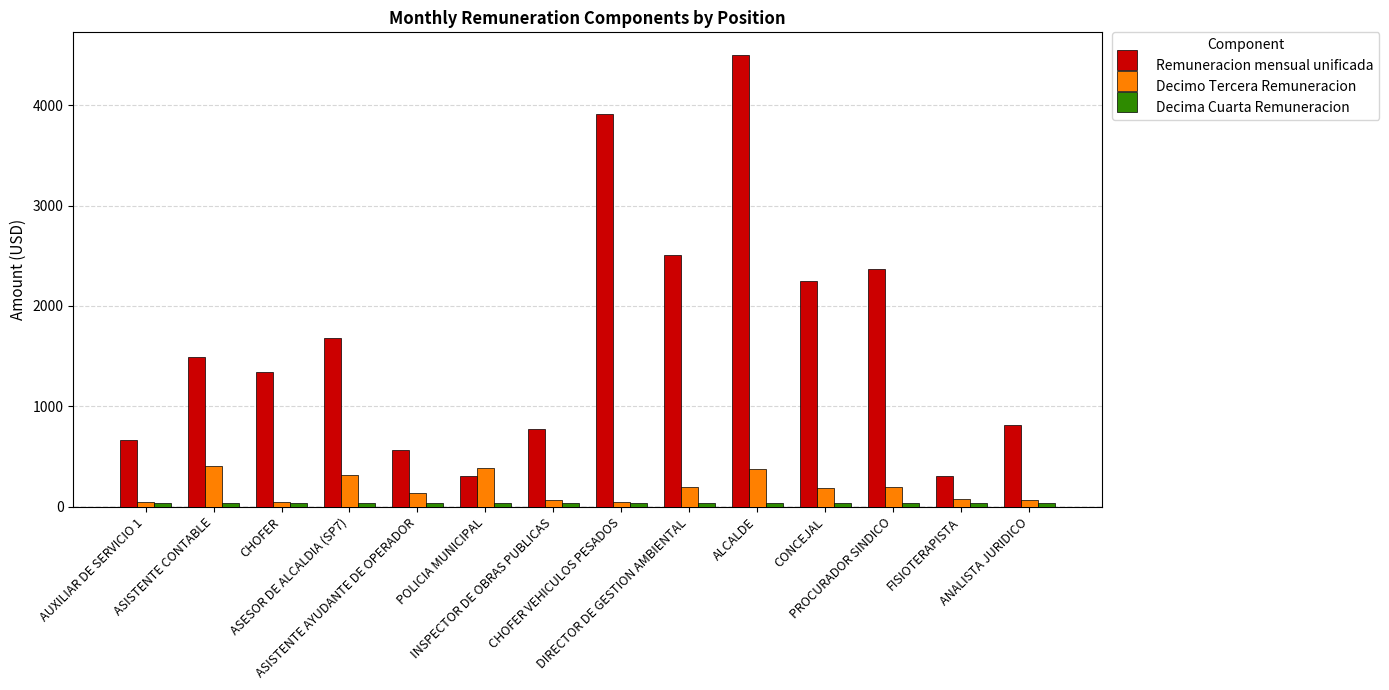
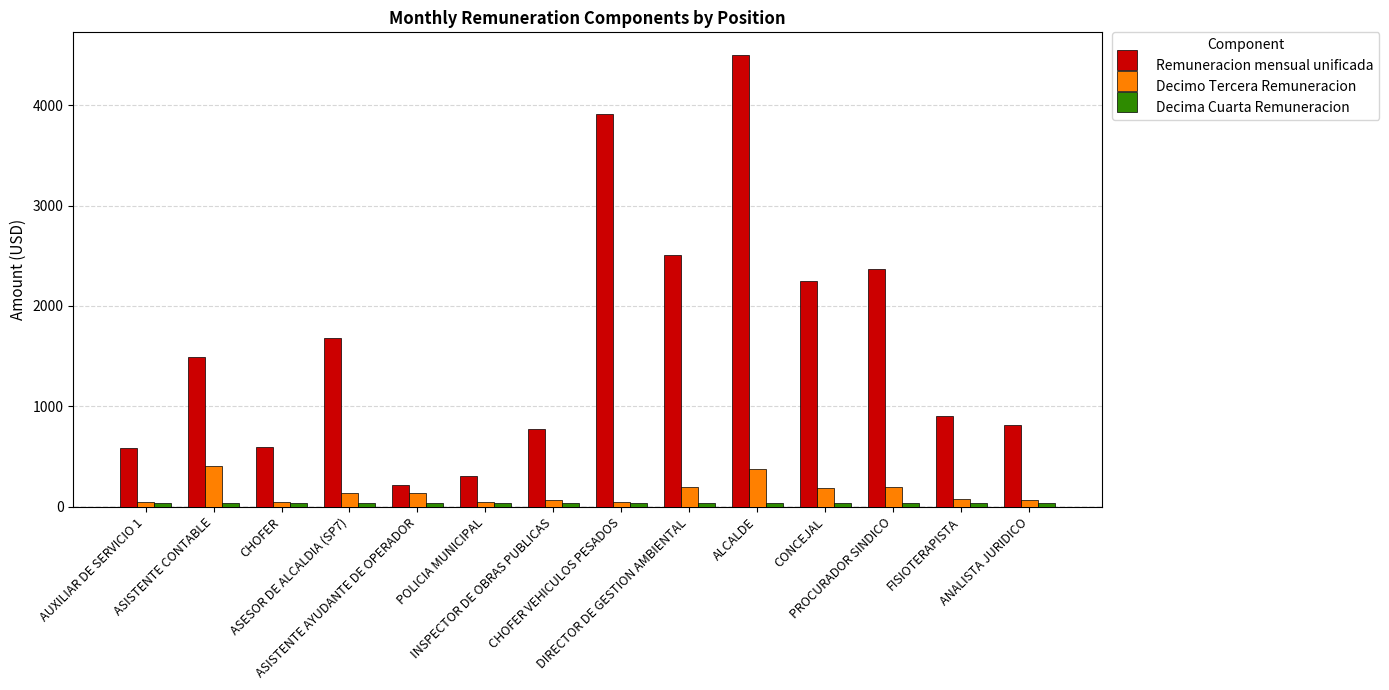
Remuneracion mensual unificada, AUXILIAR DE SERVICIO 1: 670 -> 590
Remuneracion mensual unificada, CHOFER: 1350 -> 600
Decimo Tercera Remuneracion, ASESOR DE ALCALDIA (SP7): 320 -> 140
Remuneracion mensual unificada, ASISTENTE AYUDANTE DE OPERADOR: 560 -> 220
Decimo Tercera Remuneracion, POLICIA MUNICIPAL: 390 -> 50
Remuneracion mensual unificada, FISIOTERAPISTA: 300 -> 900
